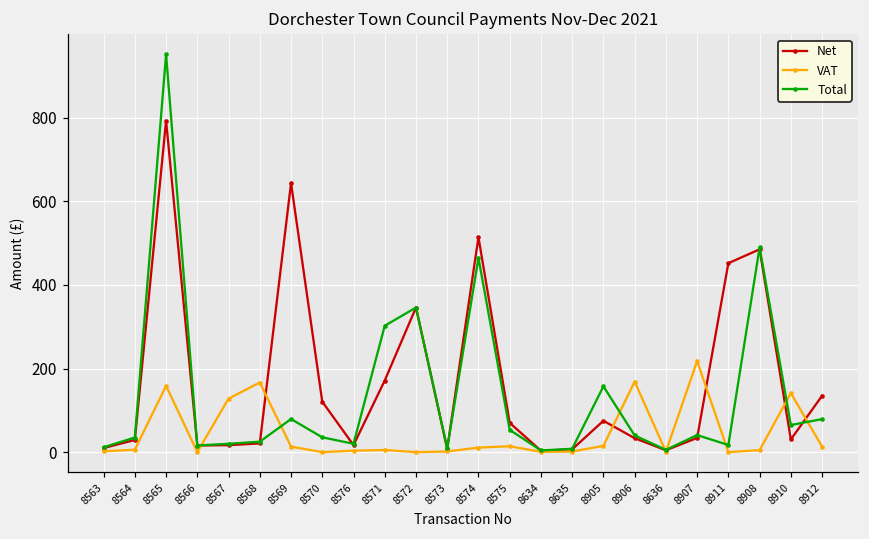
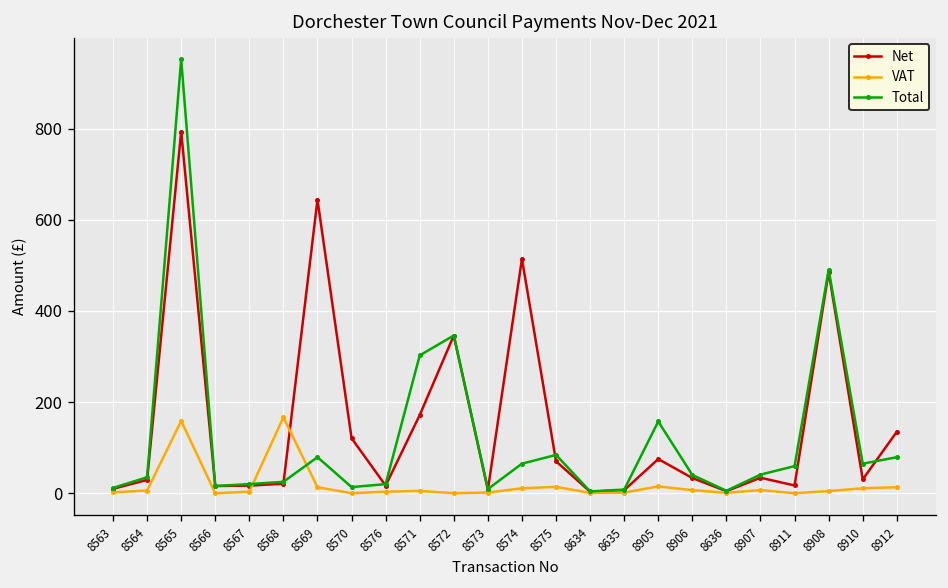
VAT, 8567: 130 -> 0
Total, 8570: 40 -> 10
Total, 8574: 460 -> 60
Total, 8575: 50 -> 80
VAT, 8906: 170 -> 10
VAT, 8907: 220 -> 10
Net, 8911: 450 -> 20
Total, 8911: 20 -> 60
VAT, 8910: 140 -> 10
